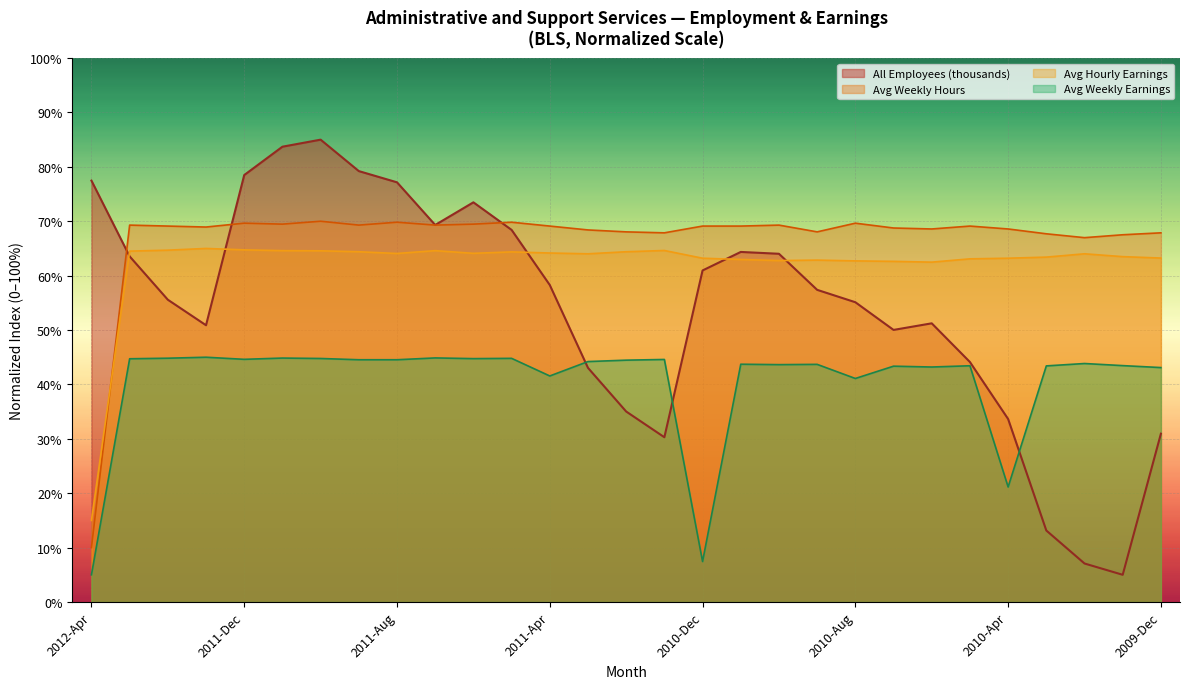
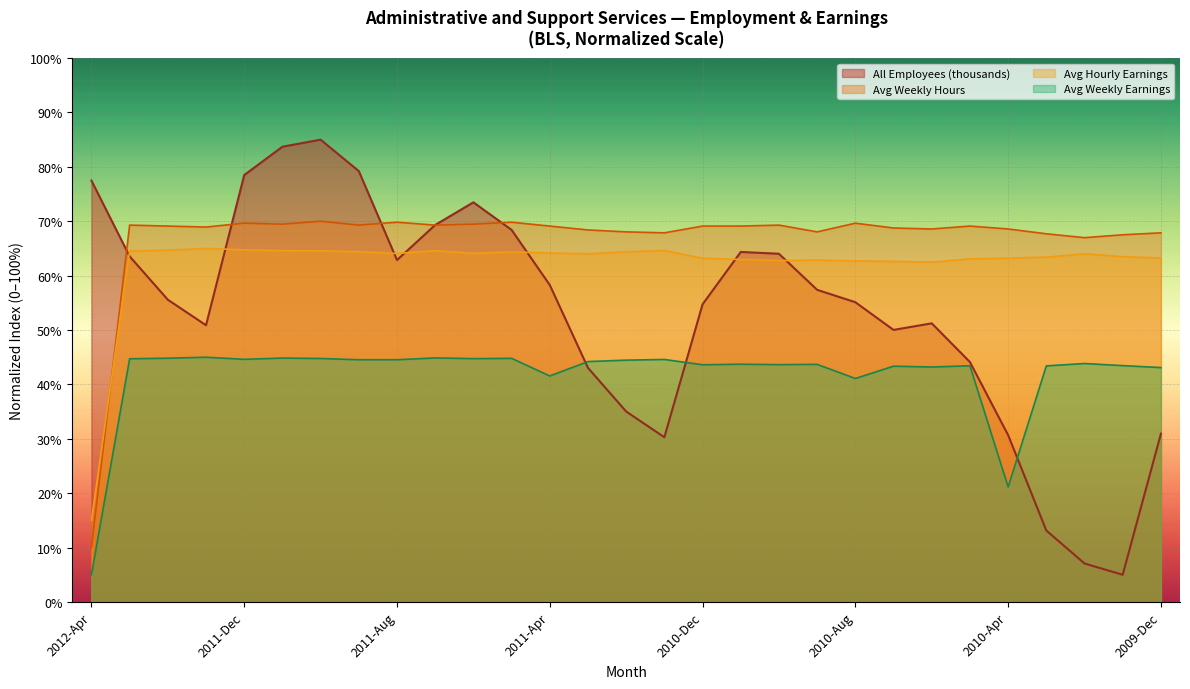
All Employees (thousands), 2011-Aug: 77% -> 63%
All Employees (thousands), 2010-Dec: 61% -> 55%
Avg Weekly Earnings, 2010-Dec: 7% -> 44%
All Employees (thousands), 2010-Apr: 34% -> 31%
